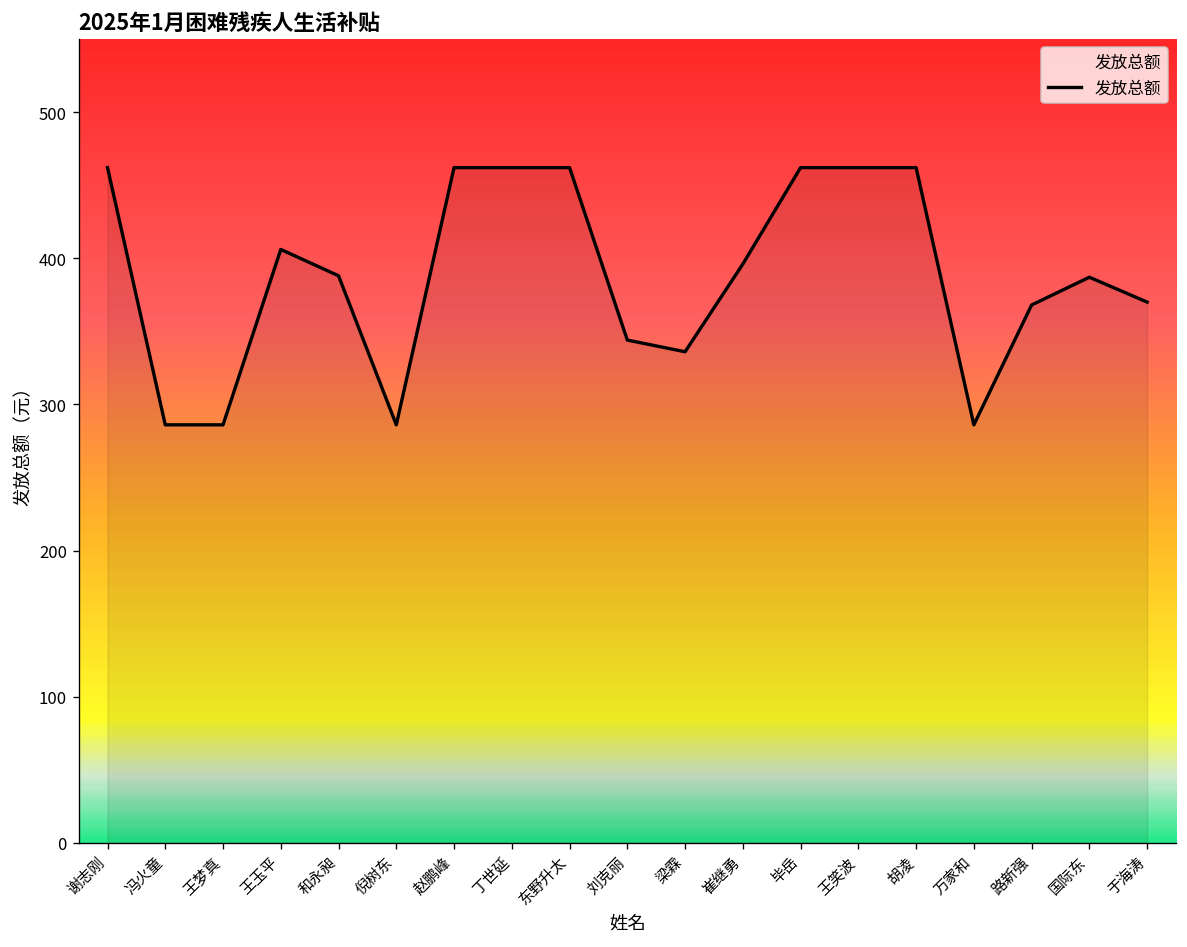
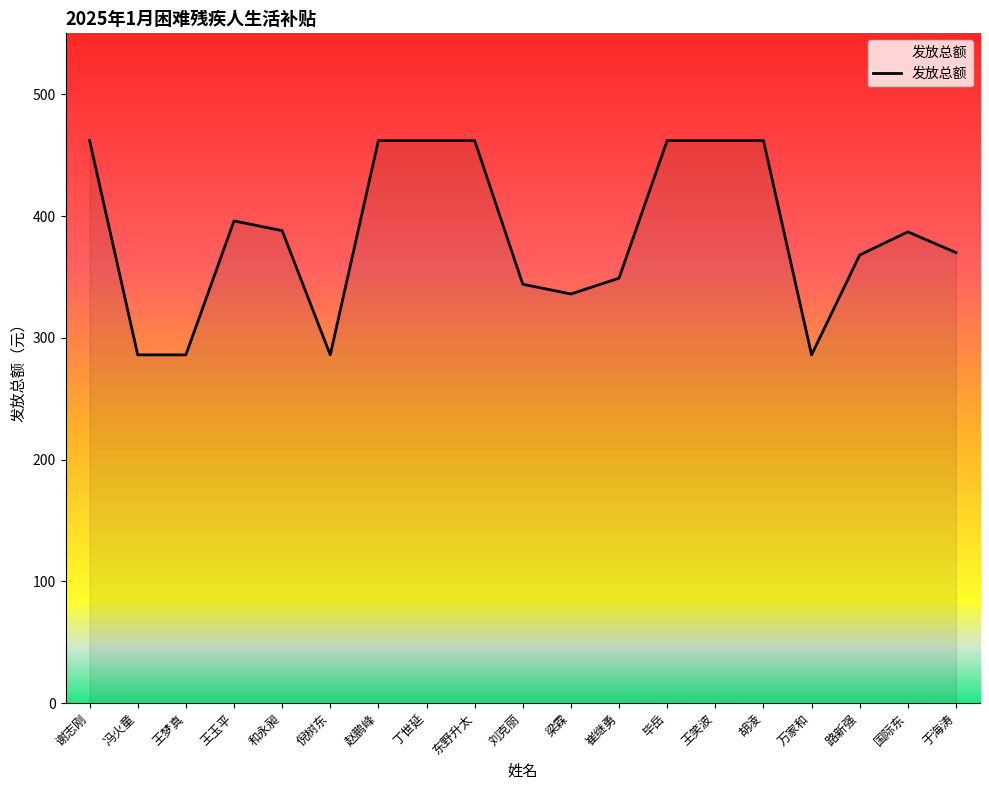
王玉平: 406 -> 396
崔继勇: 396 -> 349
